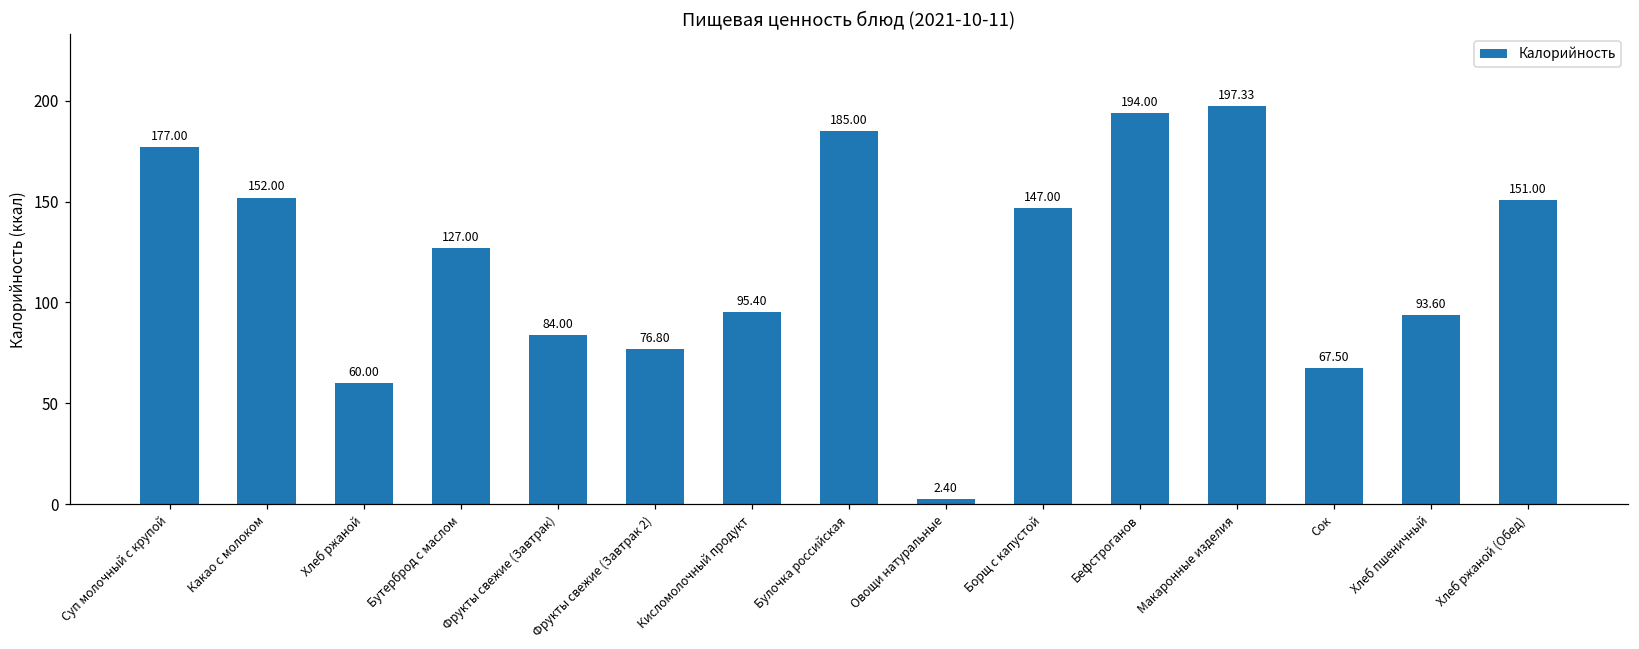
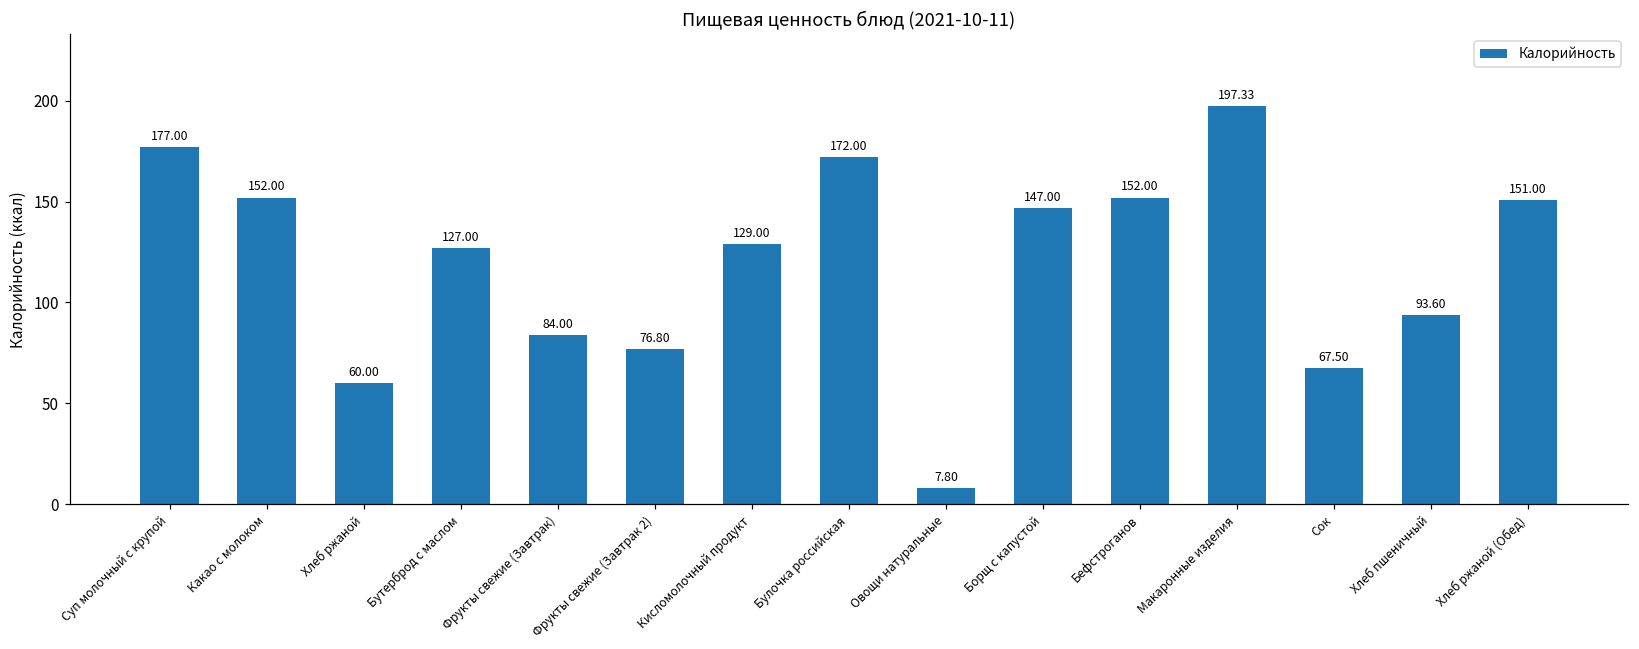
Кисломолочный продукт: 95.40 -> 129.00
Булочка российская: 185.00 -> 172.00
Овощи натуральные: 2.40 -> 7.80
Бефстроганов: 194.00 -> 152.00
